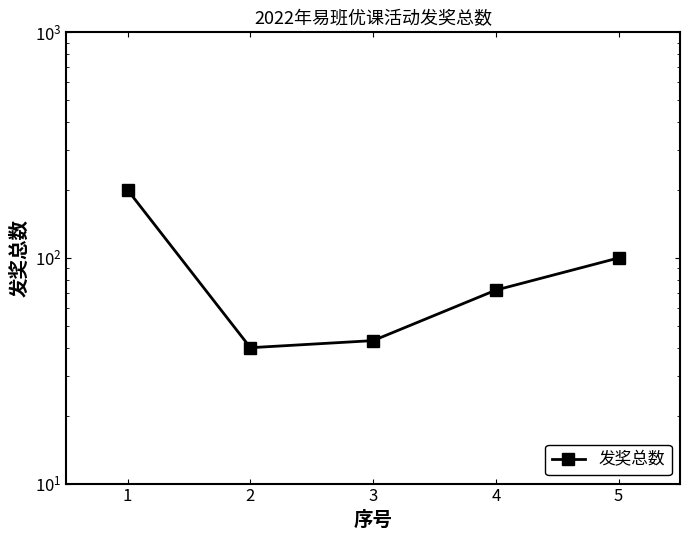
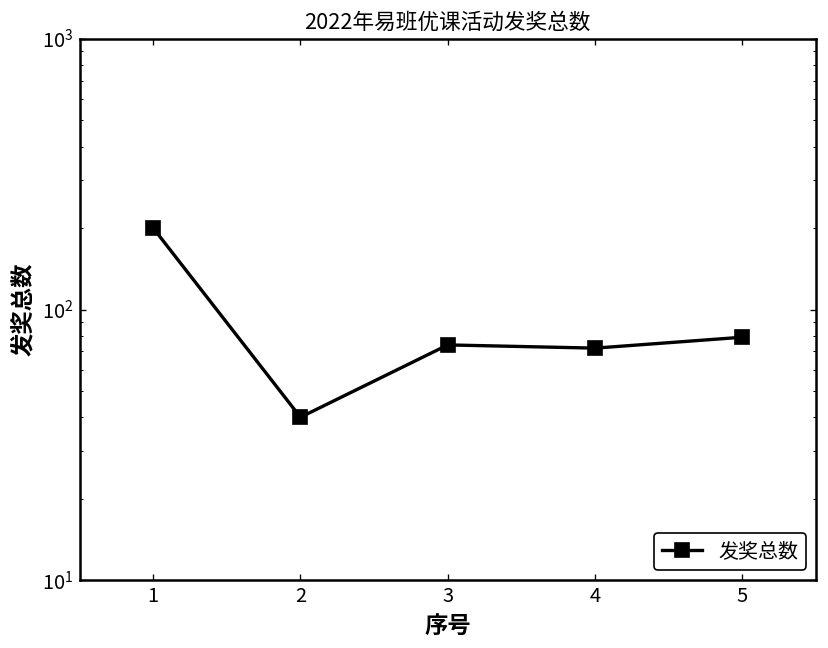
3: 43 -> 74
5: 100 -> 79
